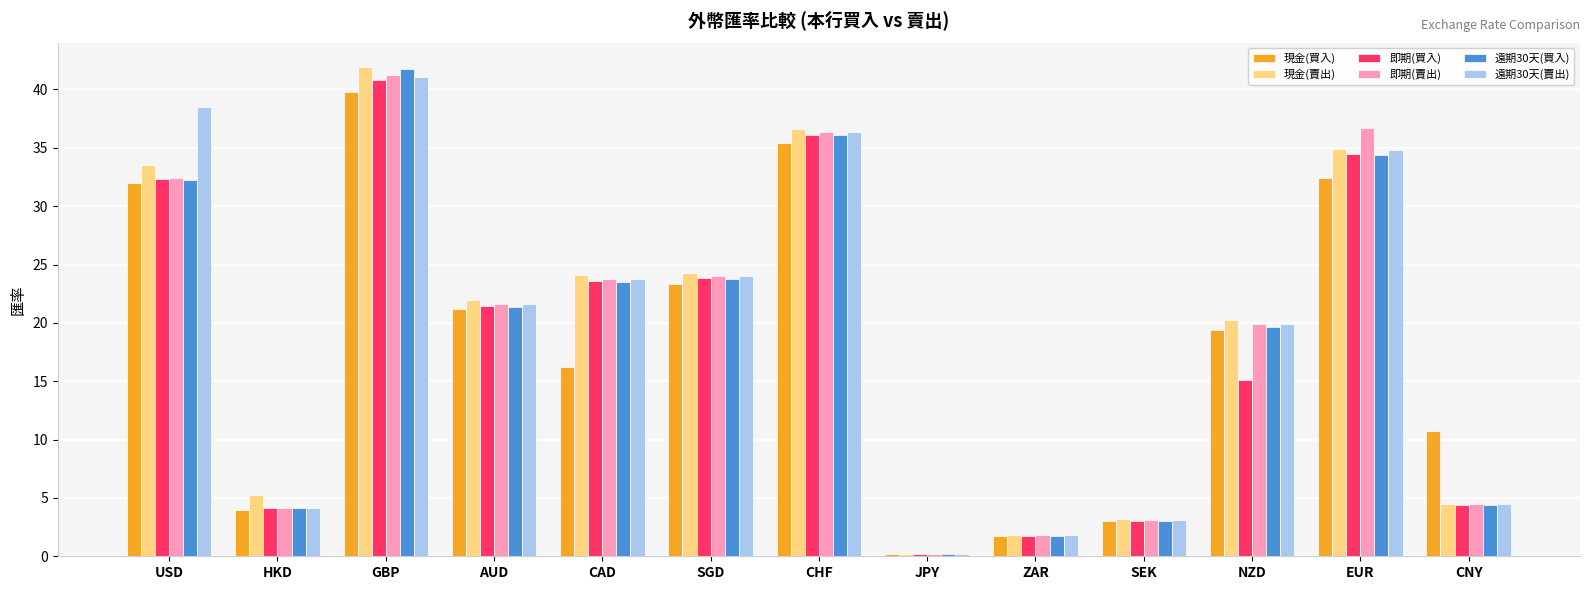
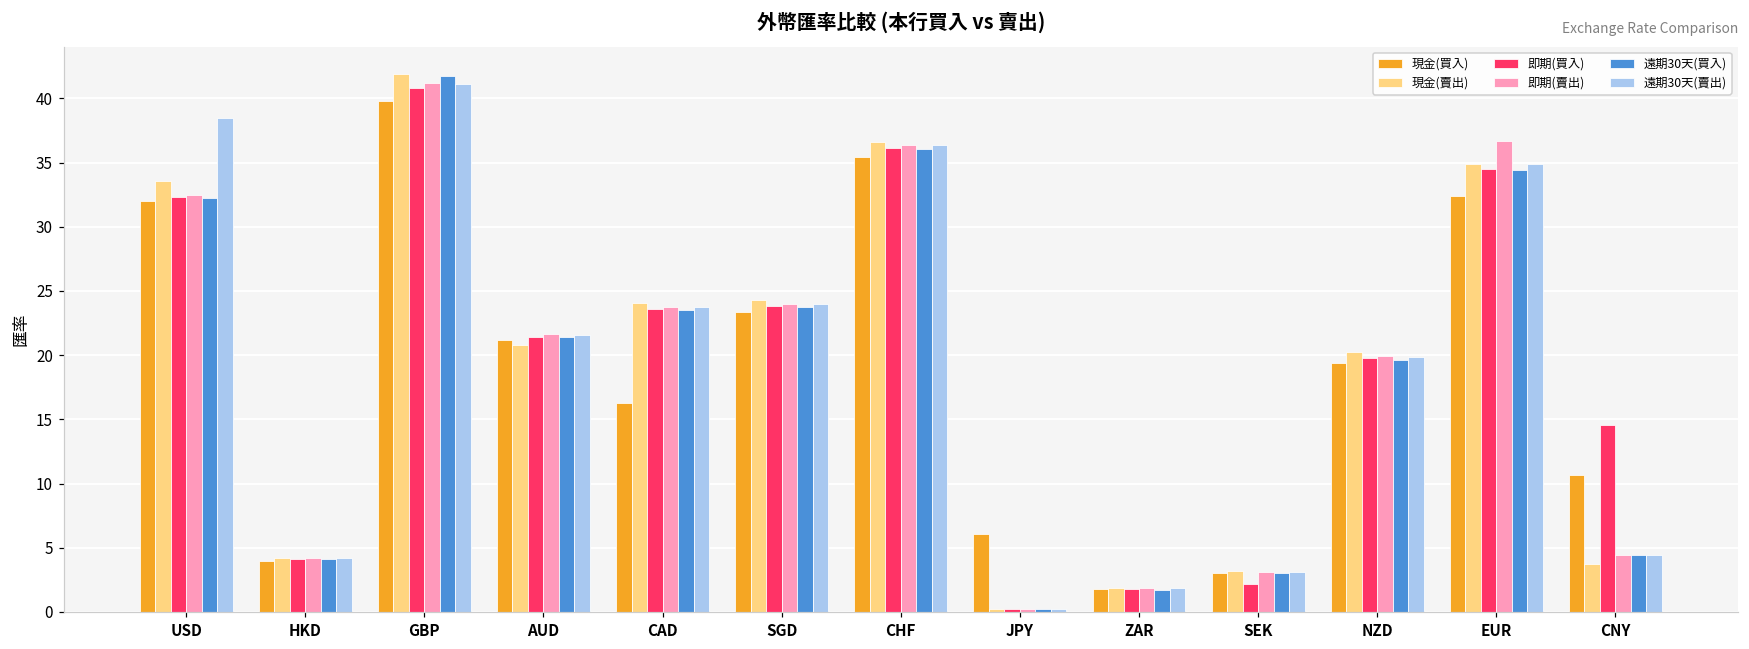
現金(賣出), HKD: 5.3 -> 4.2
現金(賣出), AUD: 21.9 -> 20.8
現金(買入), JPY: 0.2 -> 6.1
即期(買入), SEK: 3.0 -> 2.2
即期(買入), NZD: 15.1 -> 19.7
現金(賣出), CNY: 4.5 -> 3.7
即期(買入), CNY: 4.4 -> 14.6
